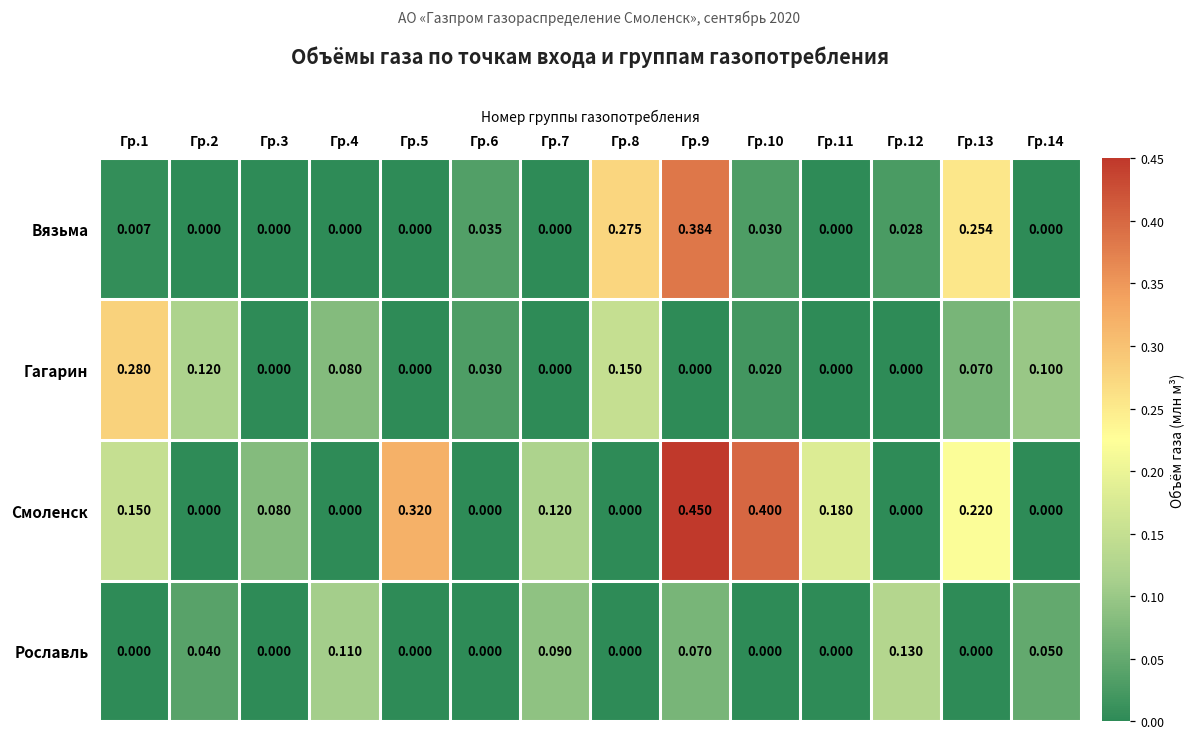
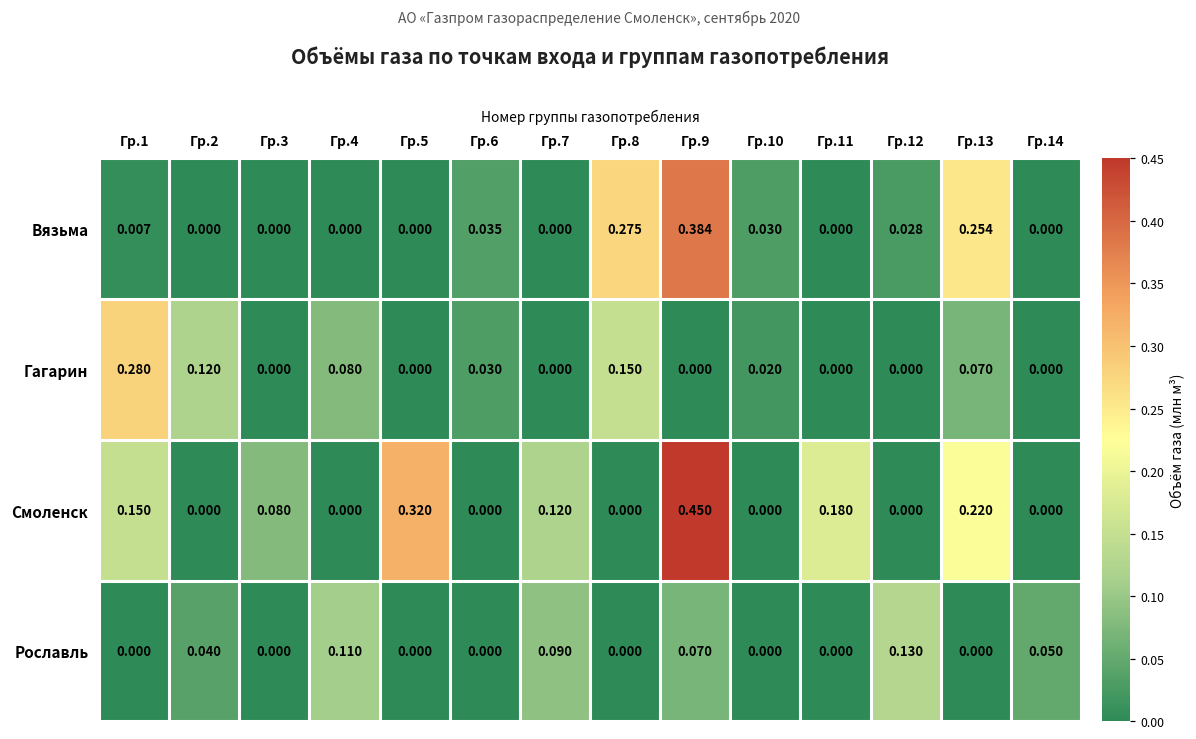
Гагарин, Гр.14: 0.100 -> 0.000
Смоленск, Гр.10: 0.400 -> 0.000
